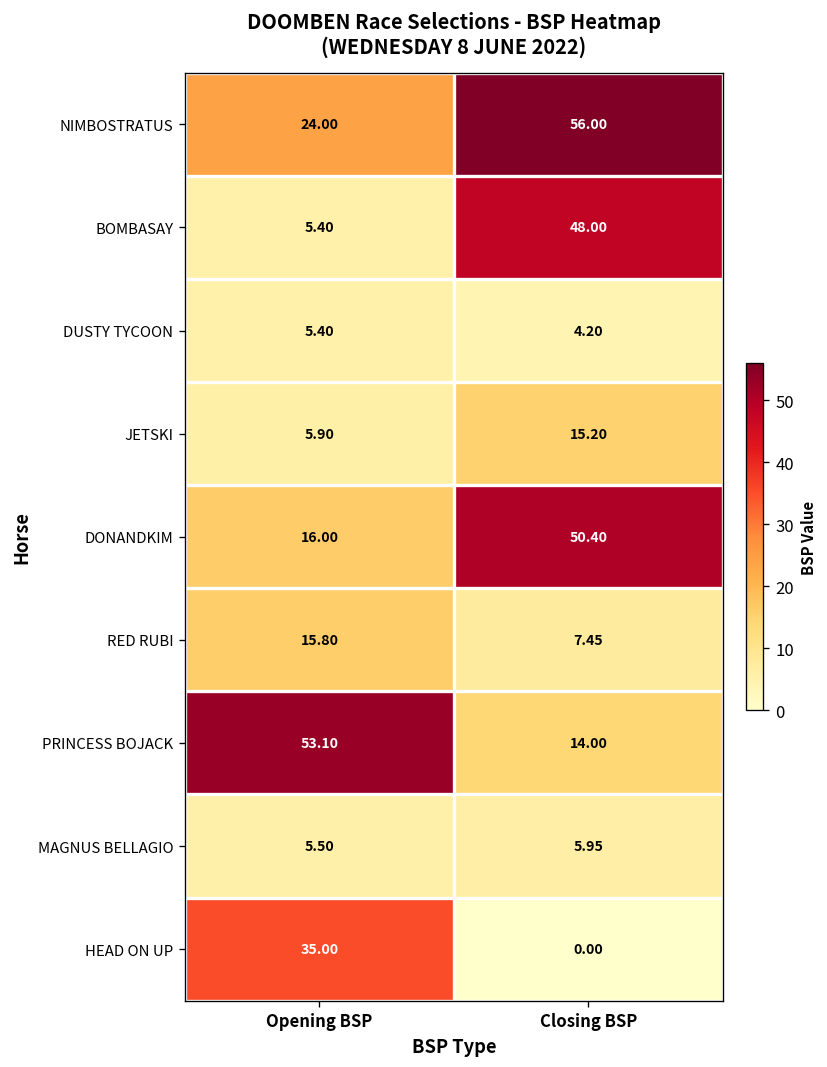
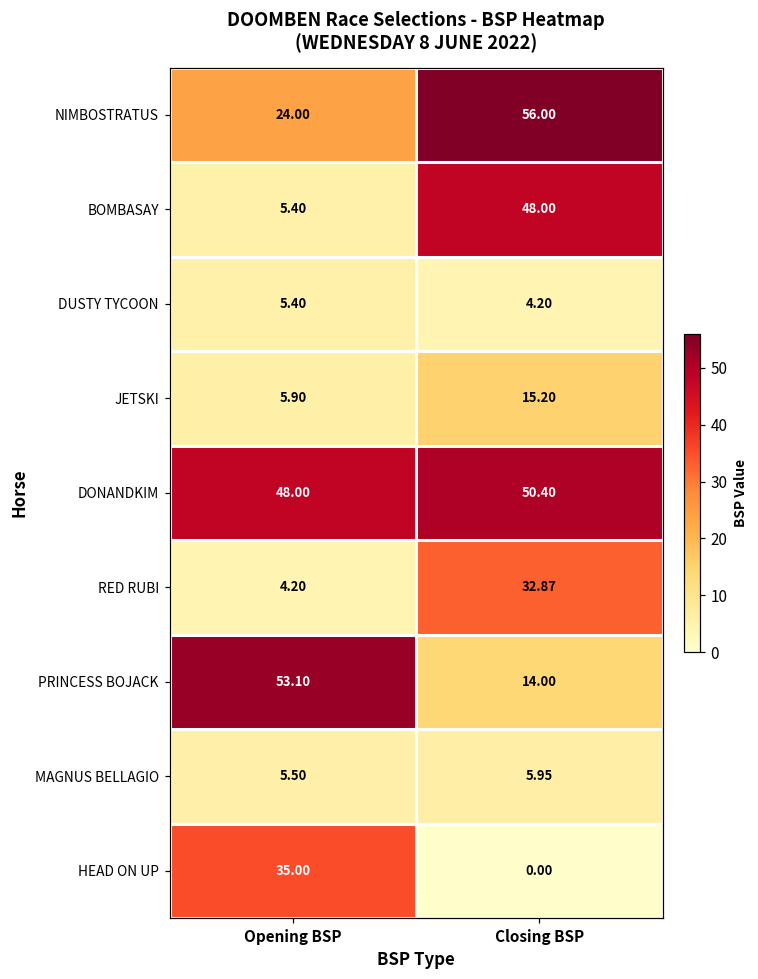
DONANDKIM, Opening BSP: 16.00 -> 48.00
RED RUBI, Opening BSP: 15.80 -> 4.20
RED RUBI, Closing BSP: 7.45 -> 32.87
